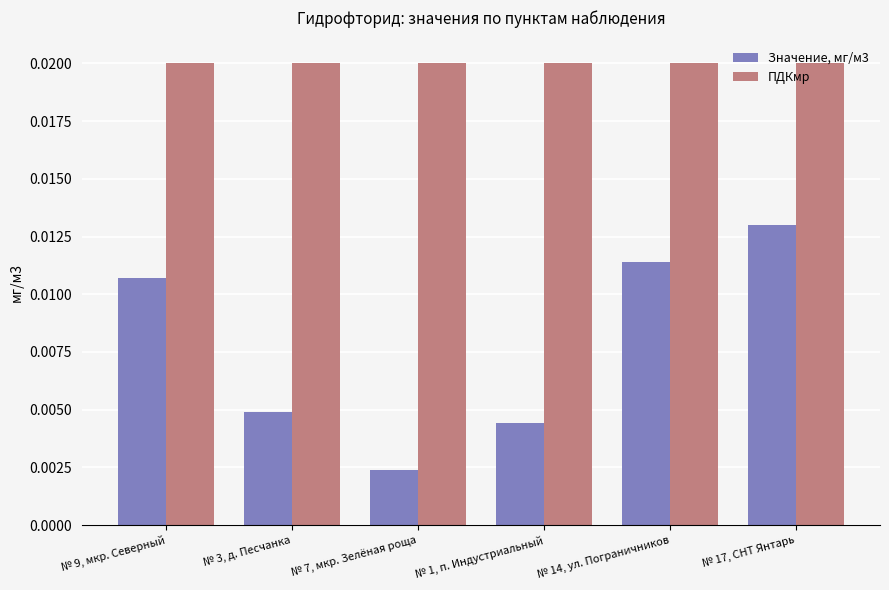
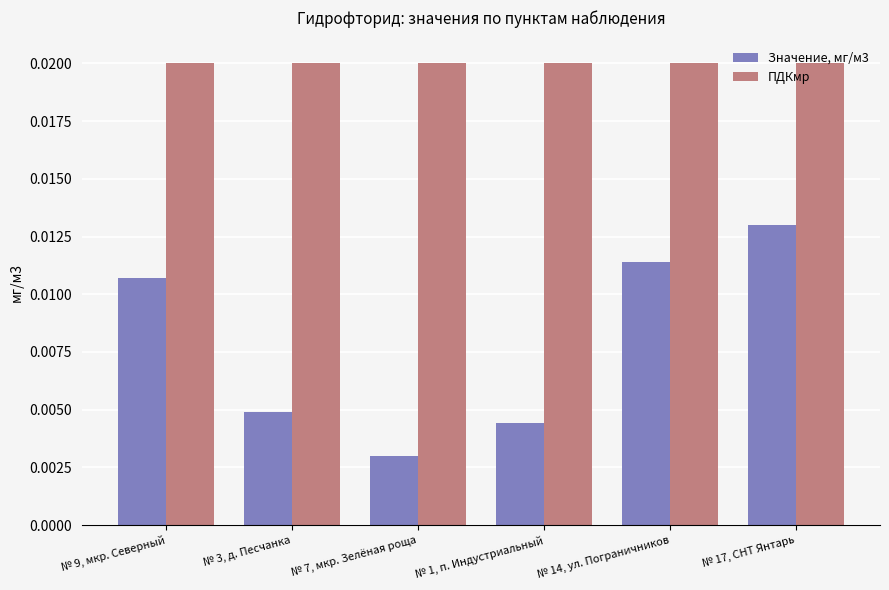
Значение, мг/м3, № 7, мкр. Зелёная роща: 0.0024 -> 0.0030
